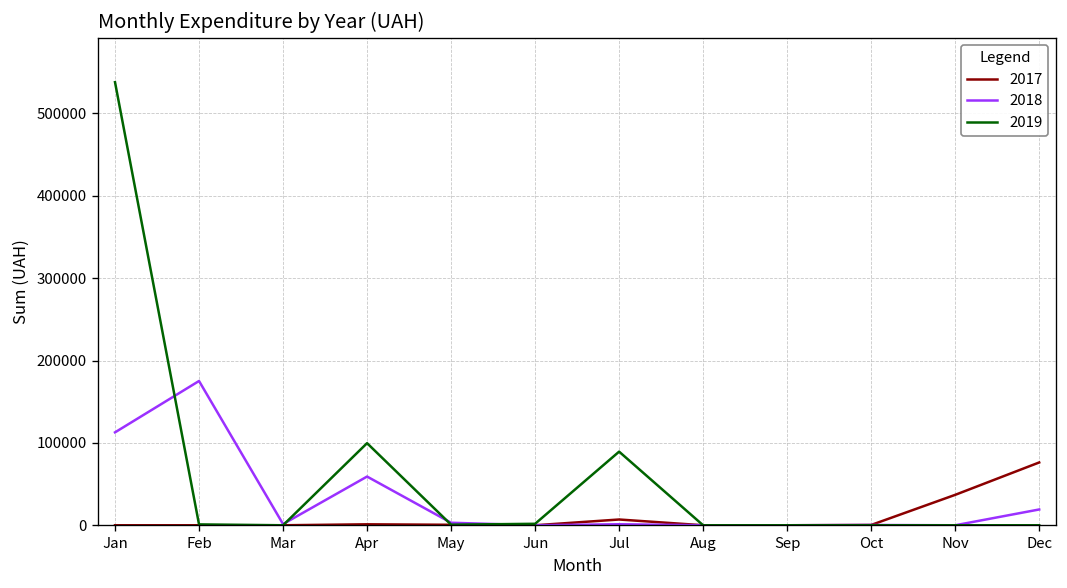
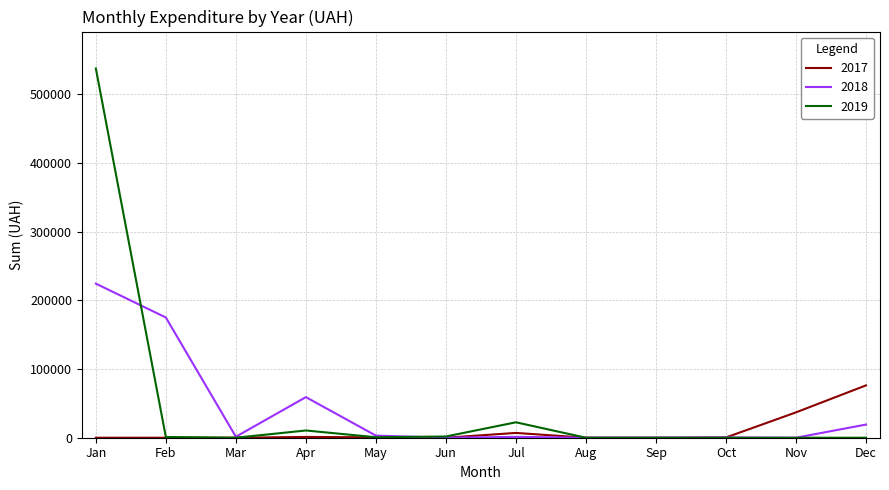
2018, Jan: 110000 -> 220000
2019, Apr: 100000 -> 10000
2019, Jul: 90000 -> 20000
